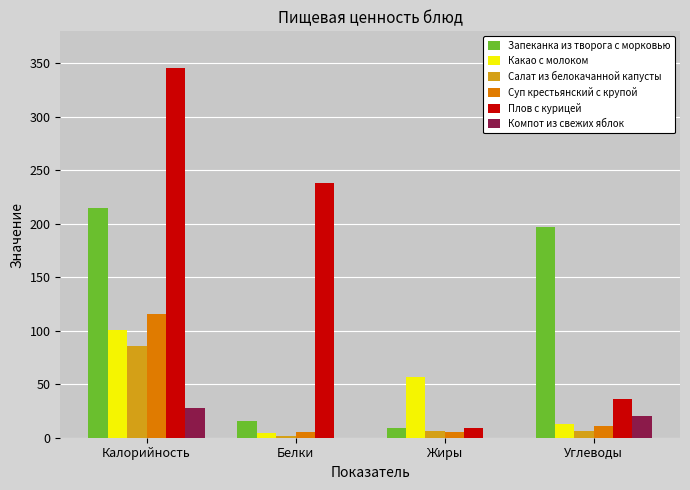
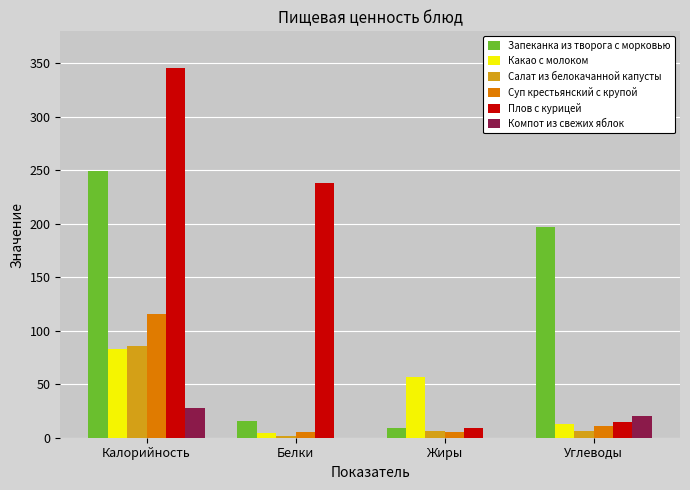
Запеканка из творога с морковью, Калорийность: 215 -> 250
Какао с молоком, Калорийность: 100 -> 83
Плов с курицей, Углеводы: 37 -> 15
